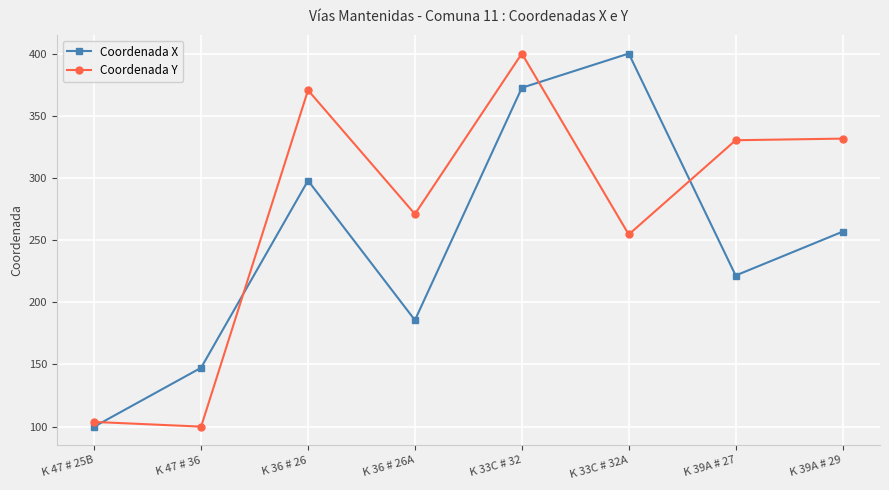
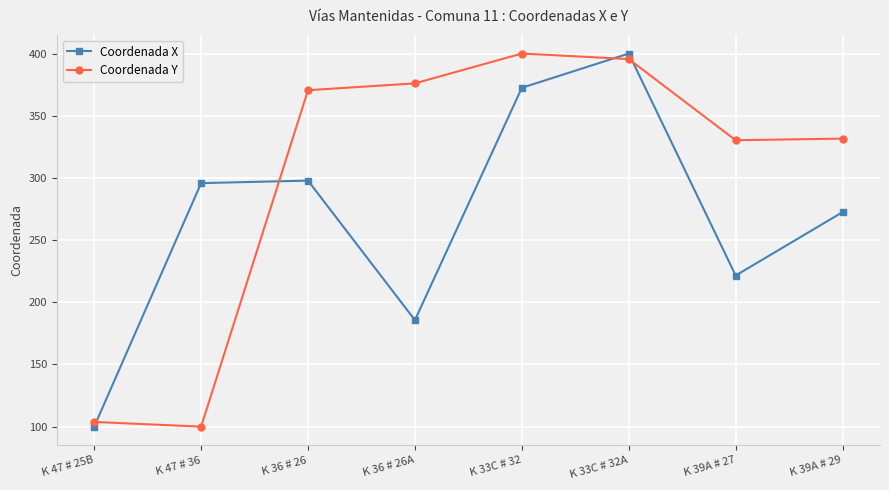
Coordenada X, K 47 # 36: 147 -> 296
Coordenada Y, K 36 # 26A: 271 -> 376
Coordenada Y, K 33C # 32A: 255 -> 396
Coordenada X, K 39A # 29: 257 -> 272
